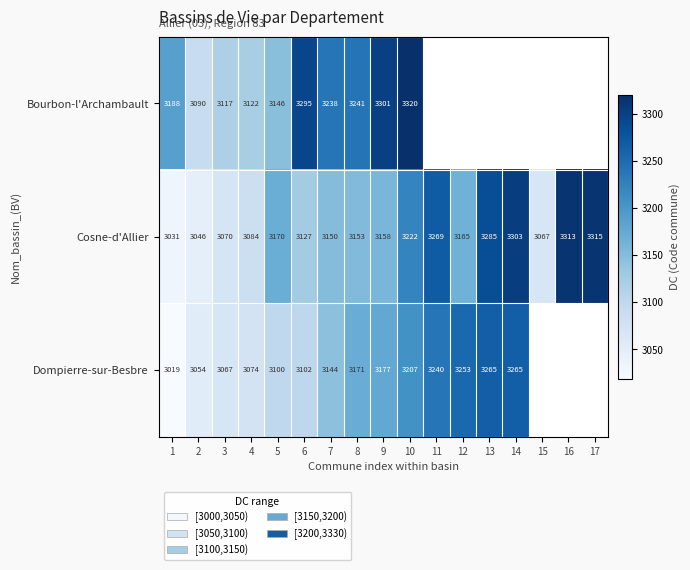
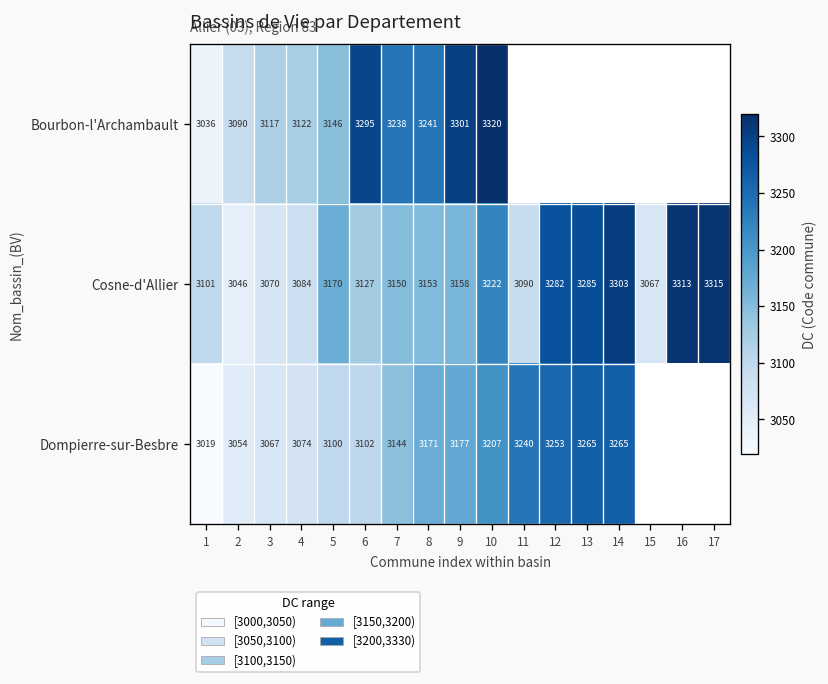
Bourbon-l'Archambault, 1: 3188 -> 3036
Cosne-d'Allier, 1: 3031 -> 3101
Cosne-d'Allier, 11: 3269 -> 3090
Cosne-d'Allier, 12: 3165 -> 3282
